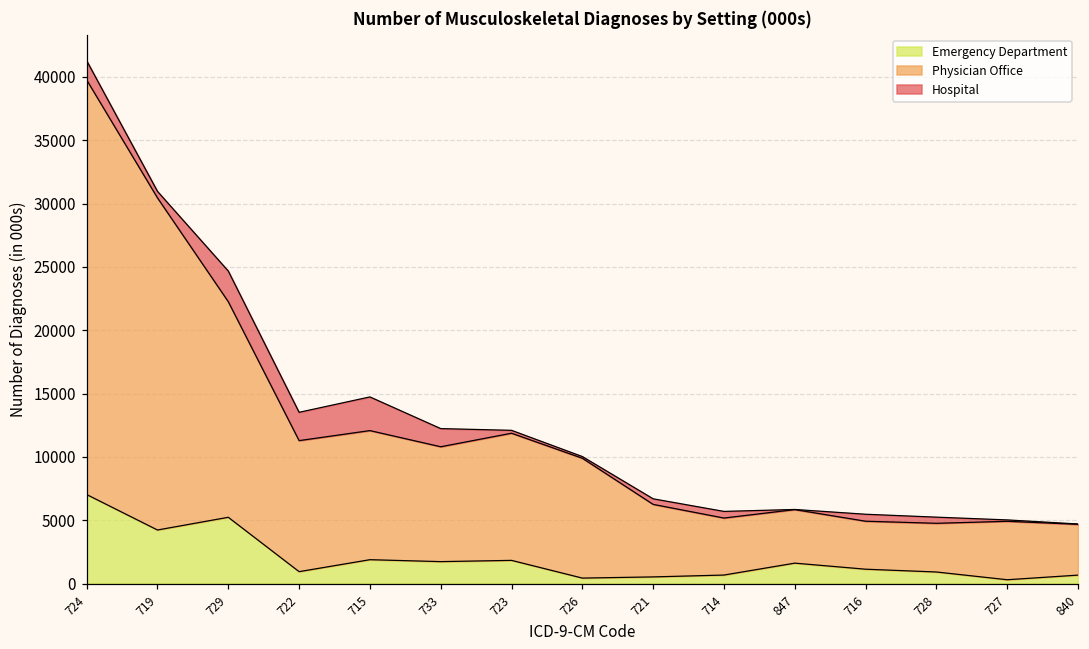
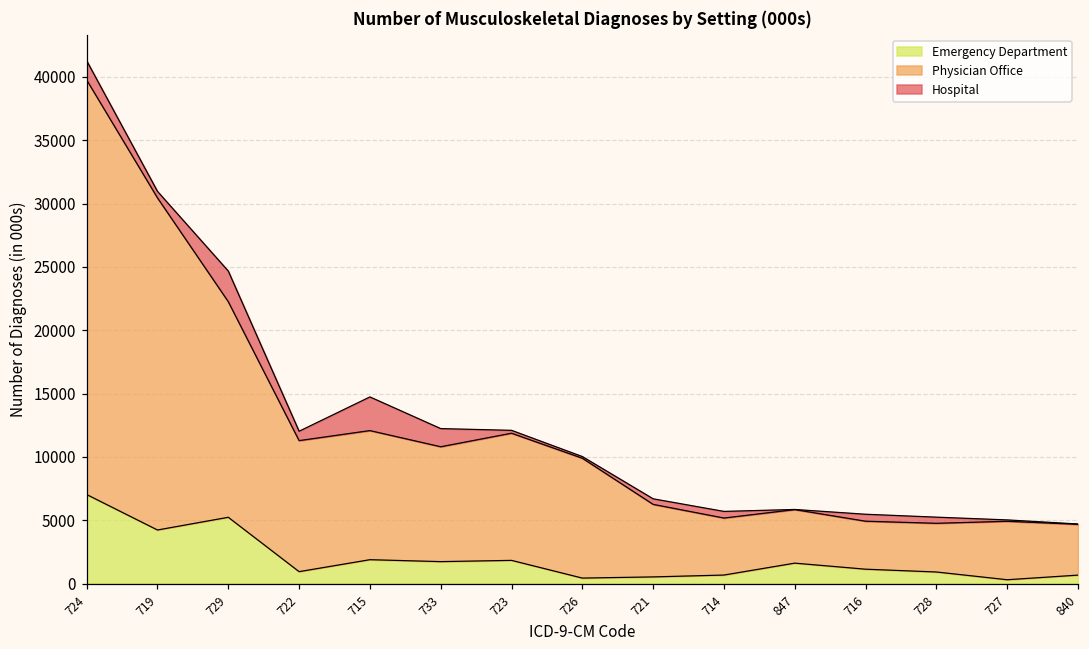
Hospital, 722: 2200 -> 700
